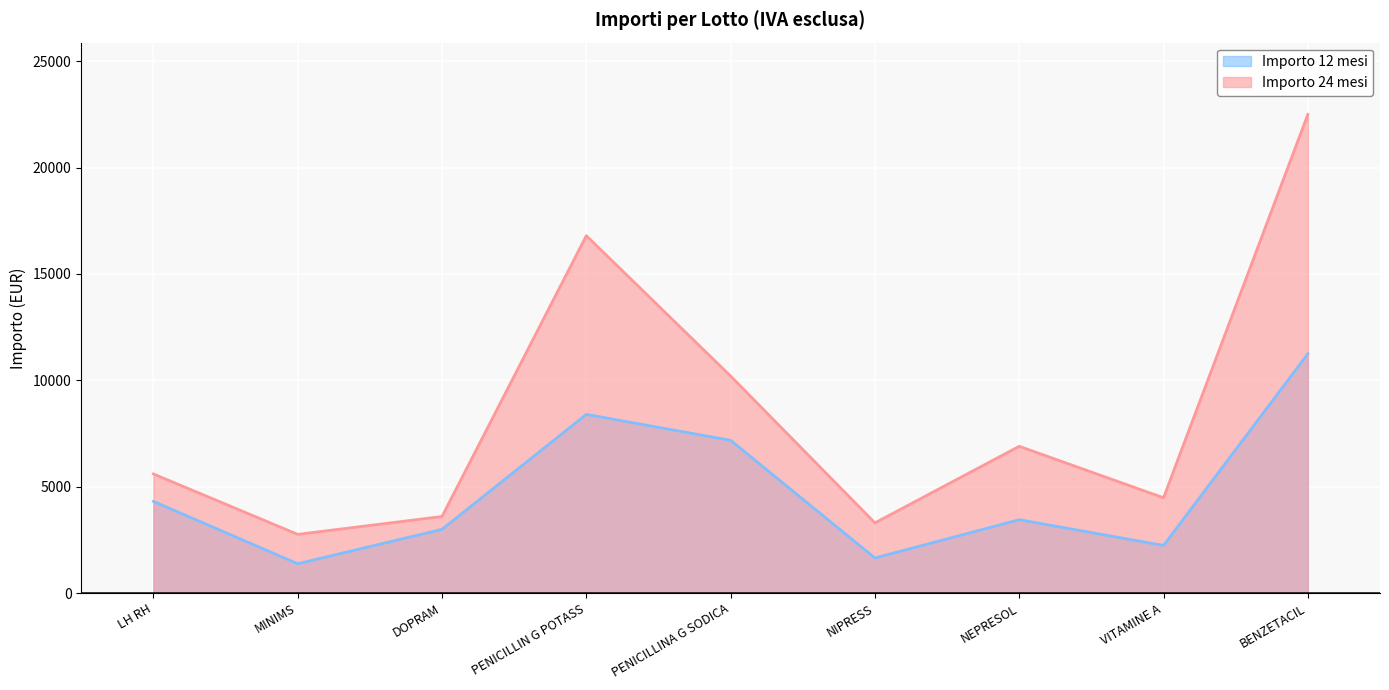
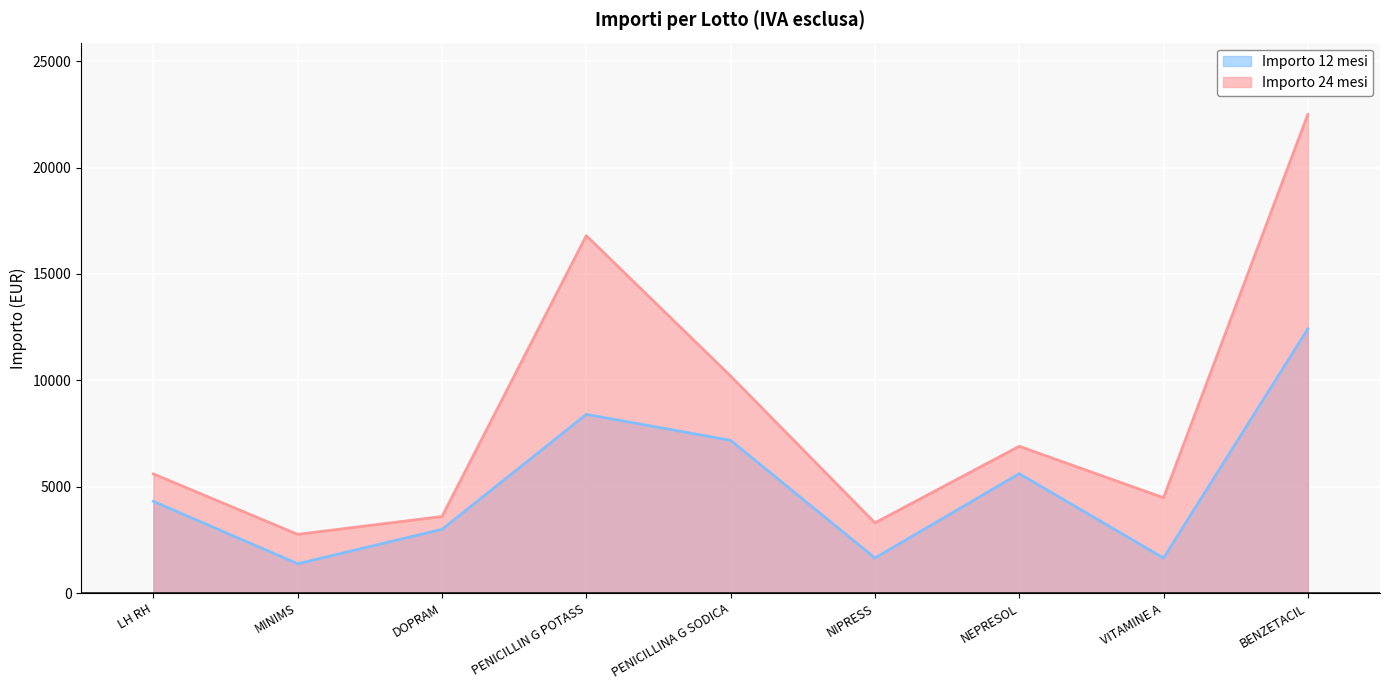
Importo 12 mesi, NEPRESOL: 3500 -> 5600
Importo 12 mesi, VITAMINE A: 2200 -> 1600
Importo 12 mesi, BENZETACIL: 11300 -> 12400
